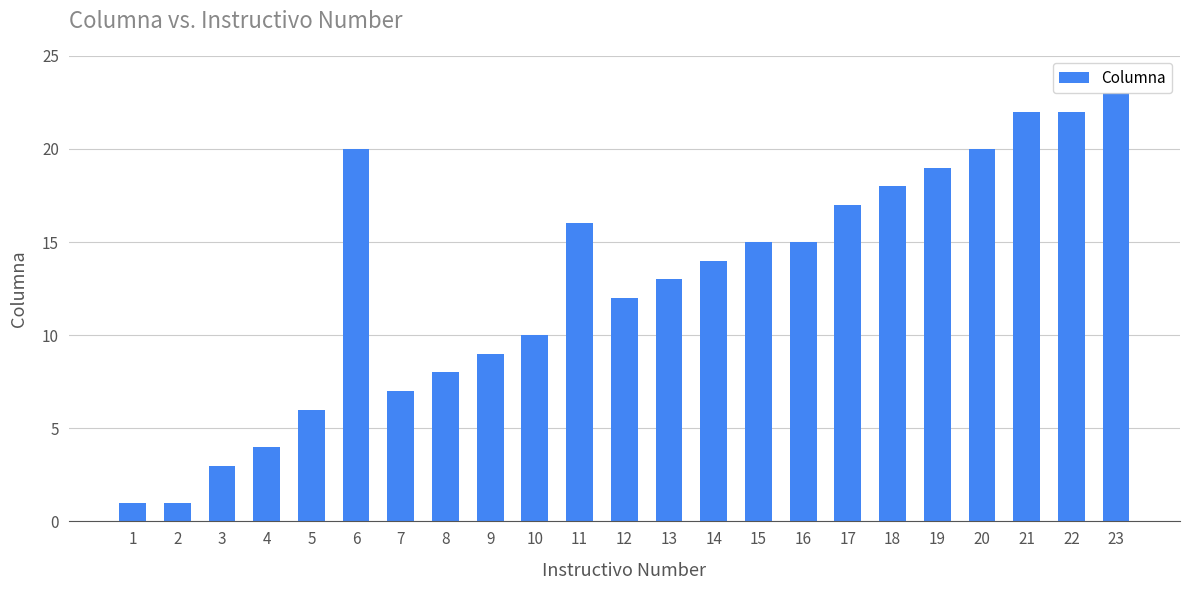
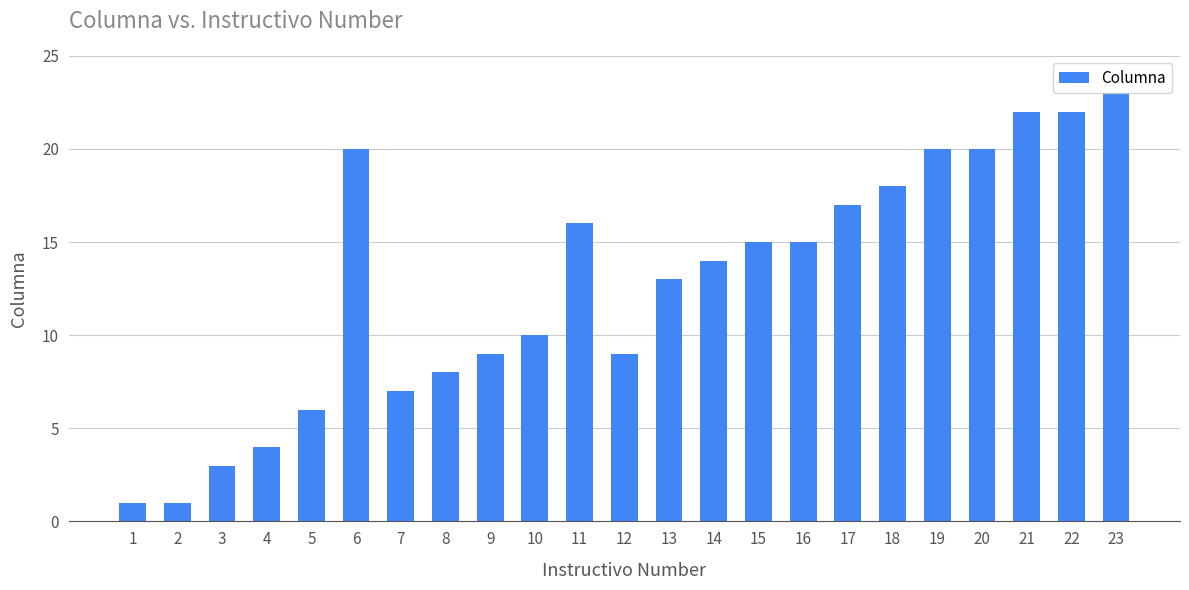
12: 12 -> 9
19: 19 -> 20
